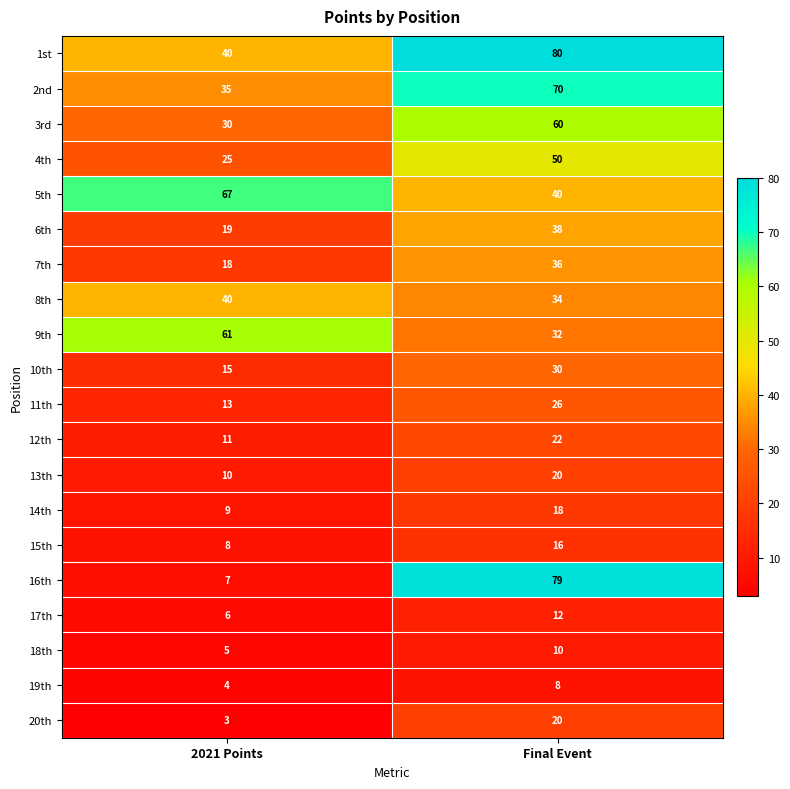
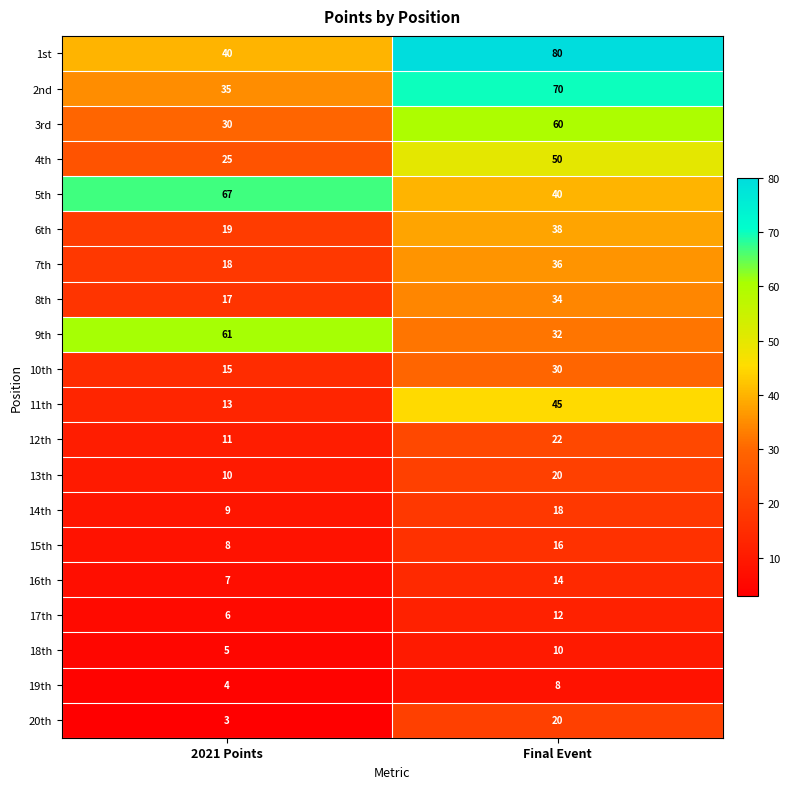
8th, 2021 Points: 40 -> 17
11th, Final Event: 26 -> 45
16th, Final Event: 79 -> 14
